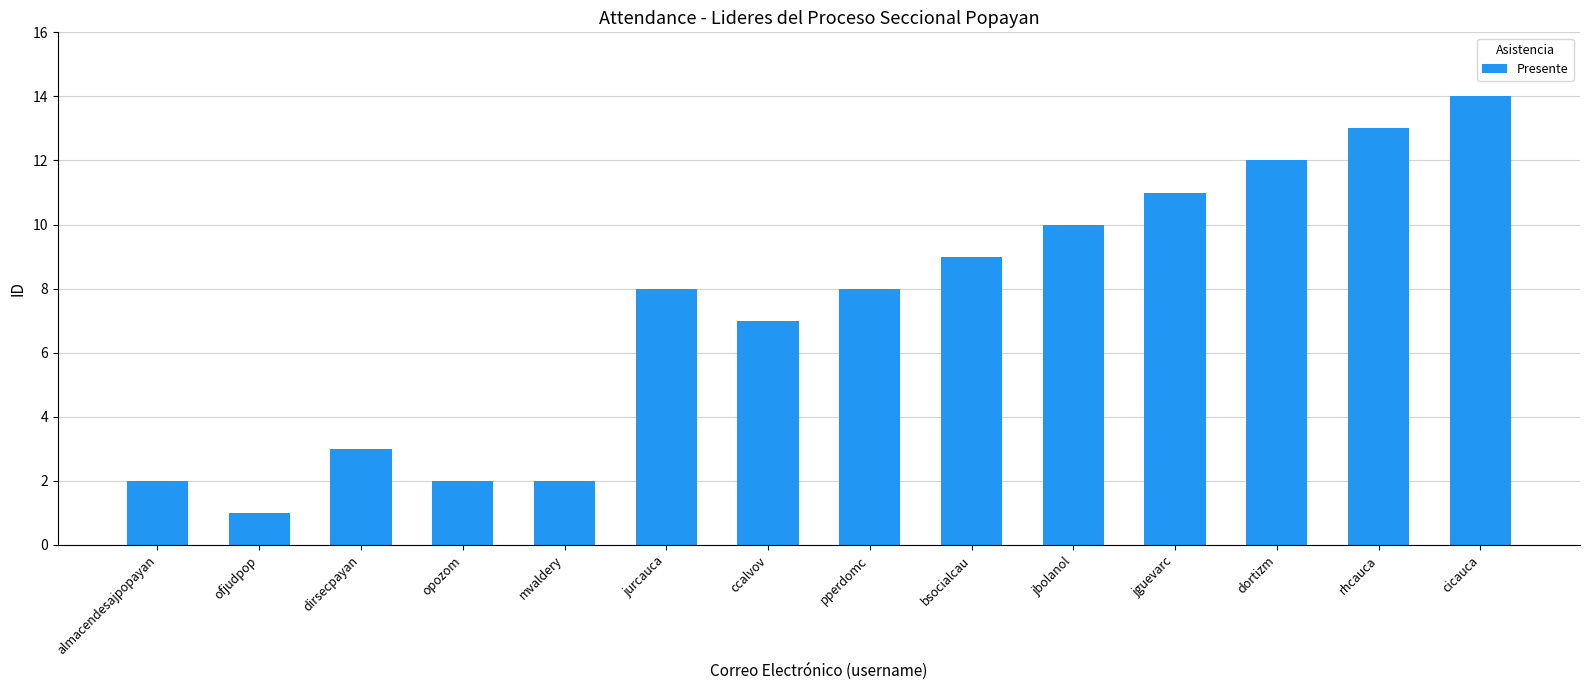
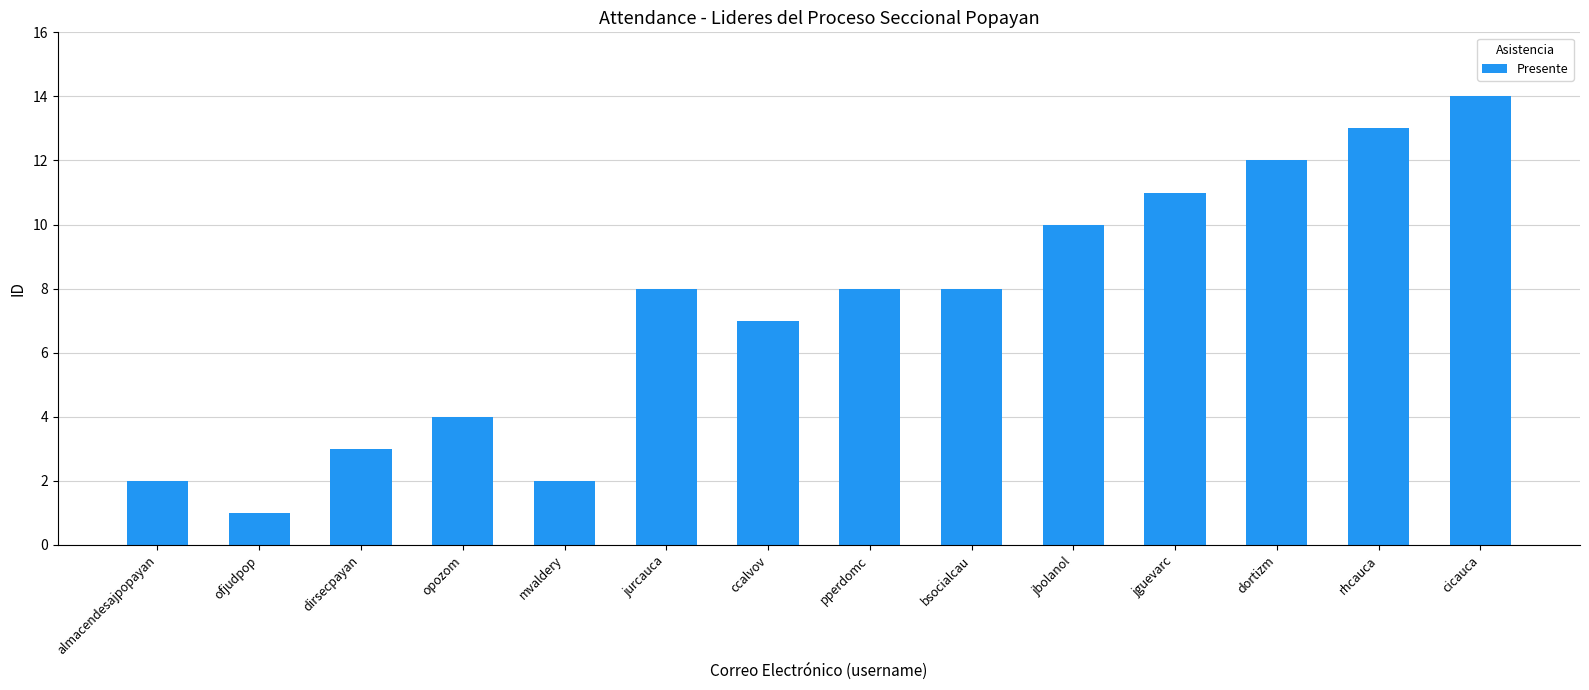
opozom: 2 -> 4
bsocialcau: 9 -> 8
